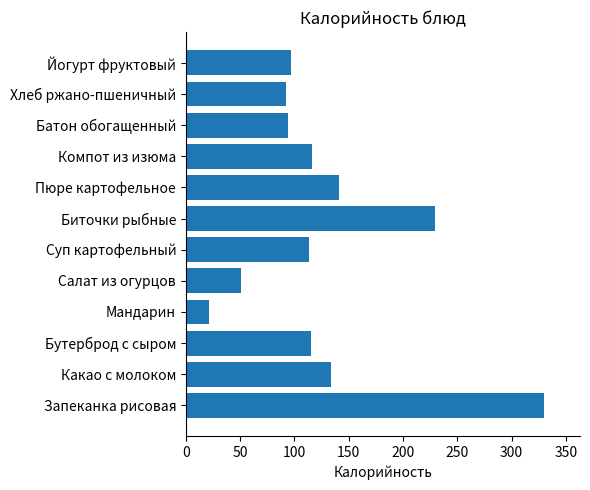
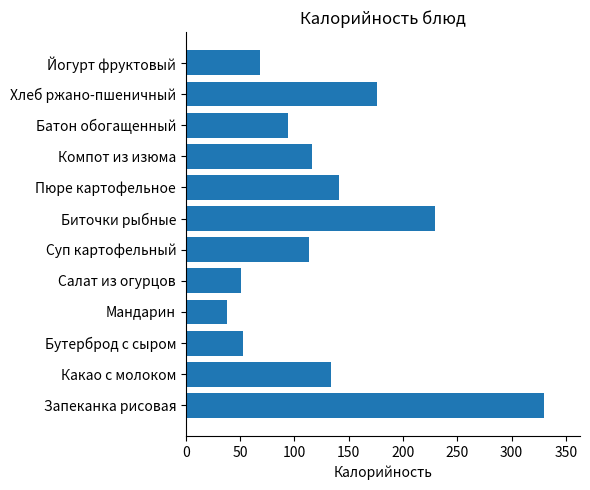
Йогурт фруктовый: 97 -> 68
Хлеб ржано-пшеничный: 92 -> 176
Мандарин: 21 -> 38
Бутерброд с сыром: 115 -> 53
